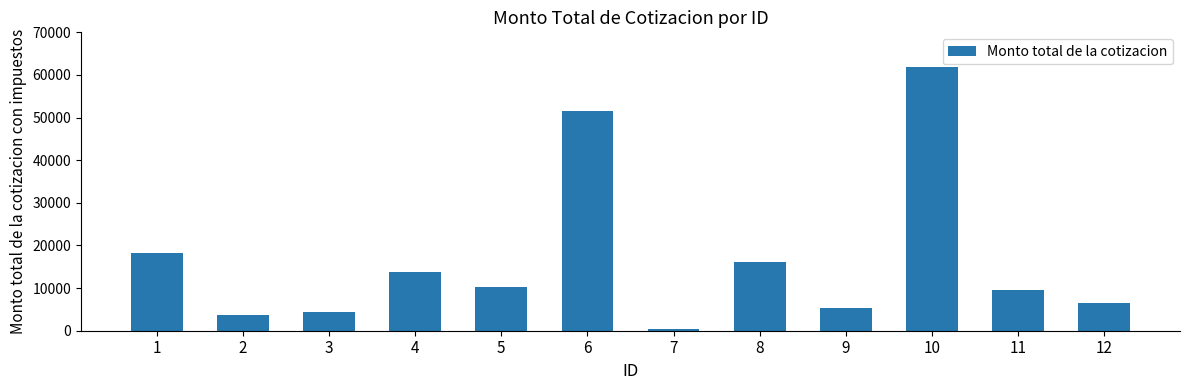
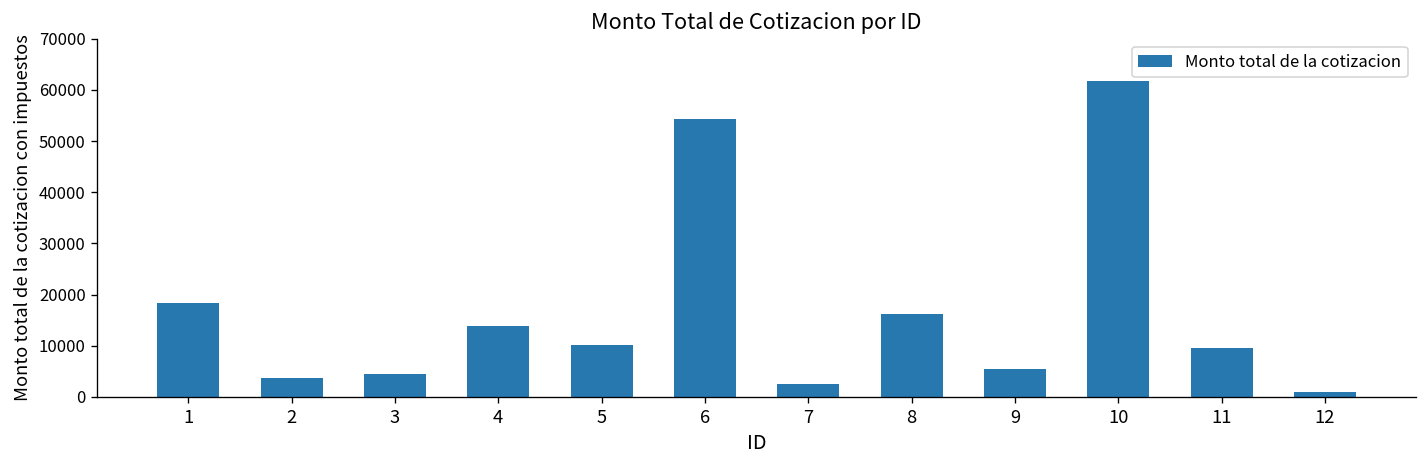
6: 51000 -> 54000
7: 0 -> 3000
12: 7000 -> 1000
